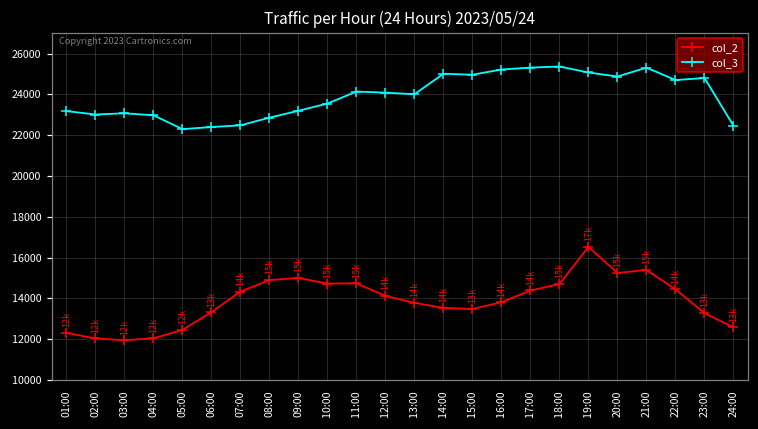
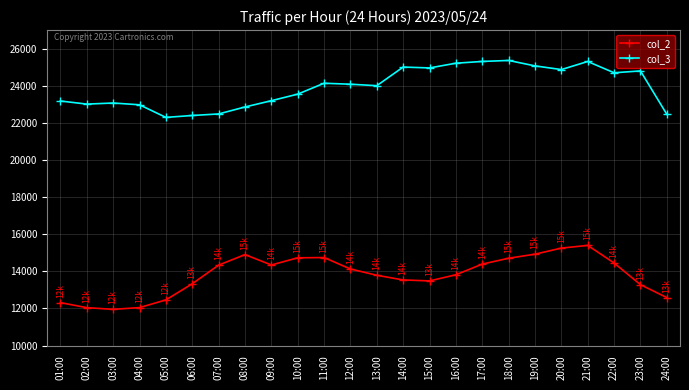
col_2, 09:00: 15k -> 14k
col_2, 19:00: 17k -> 15k
